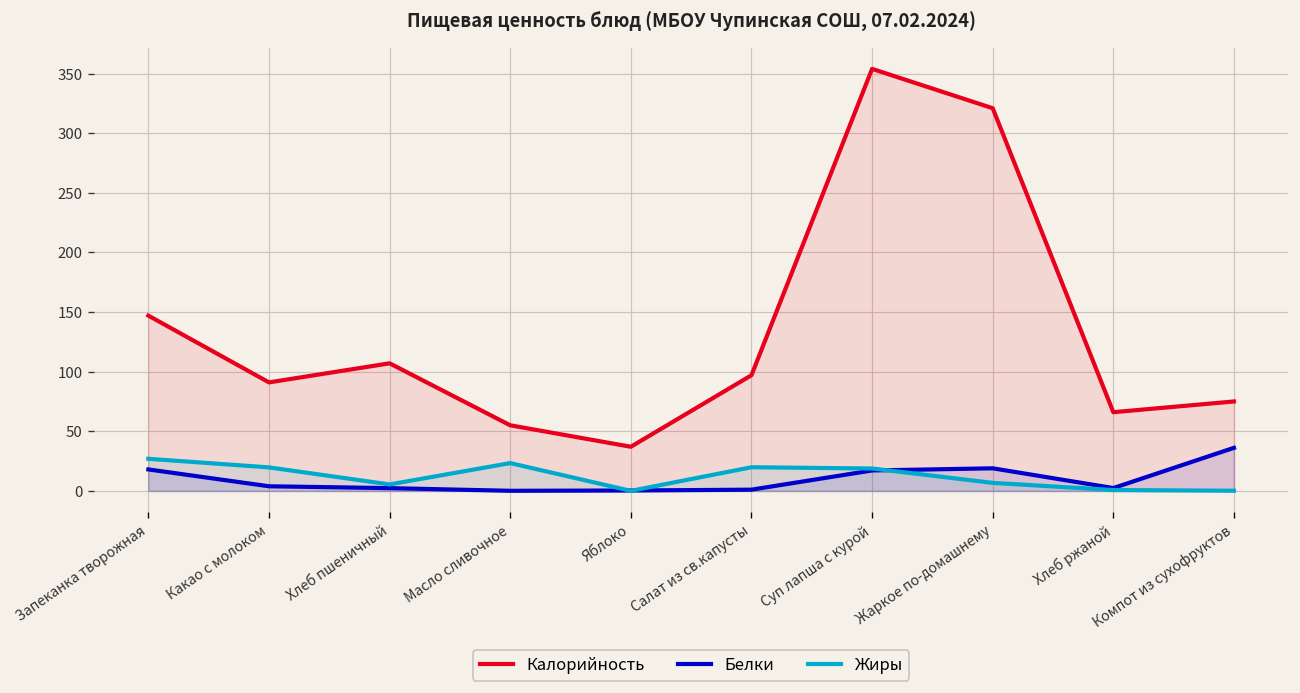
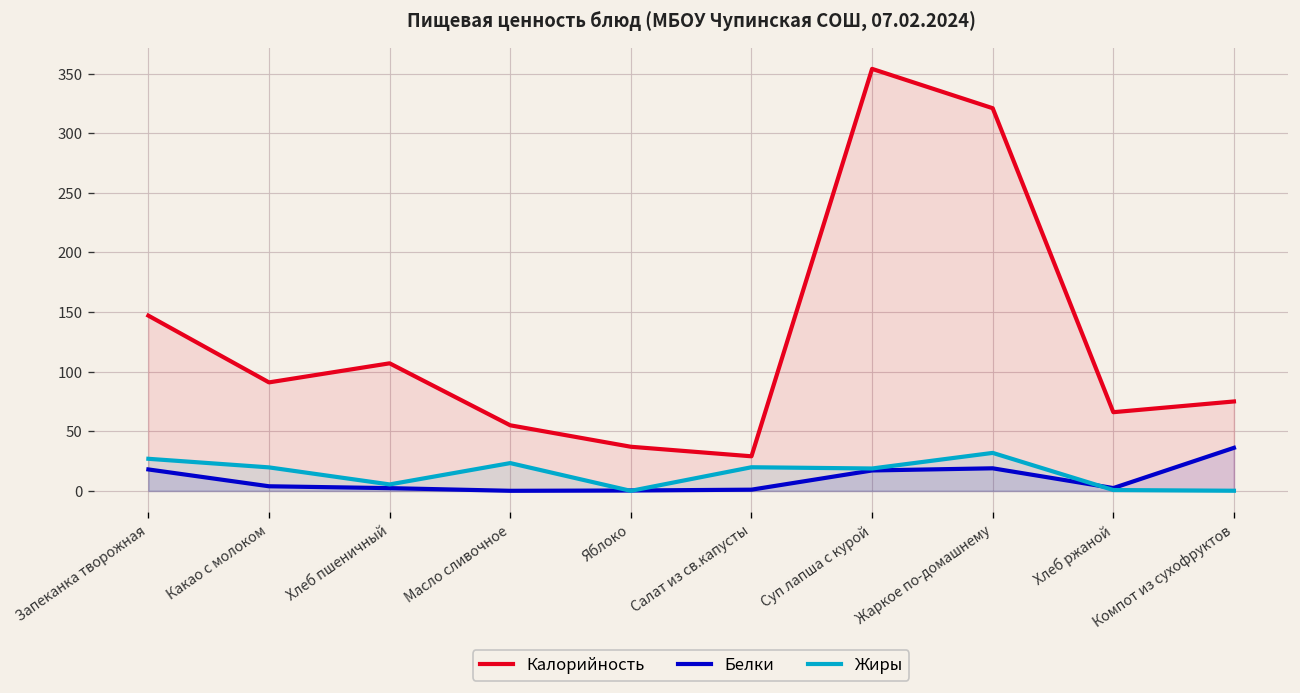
Калорийность, Салат из св.капусты: 100 -> 30
Жиры, Жаркое по-домашнему: 10 -> 30
